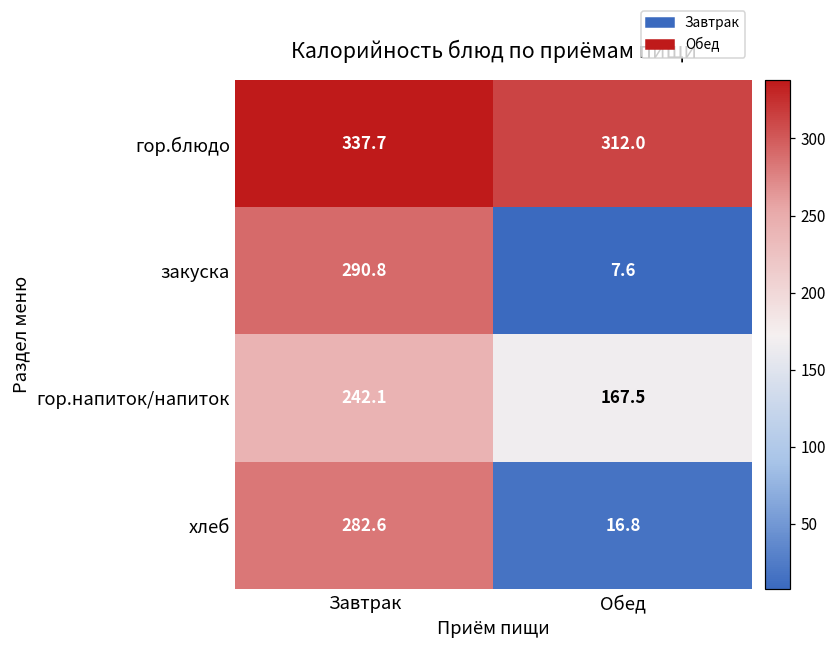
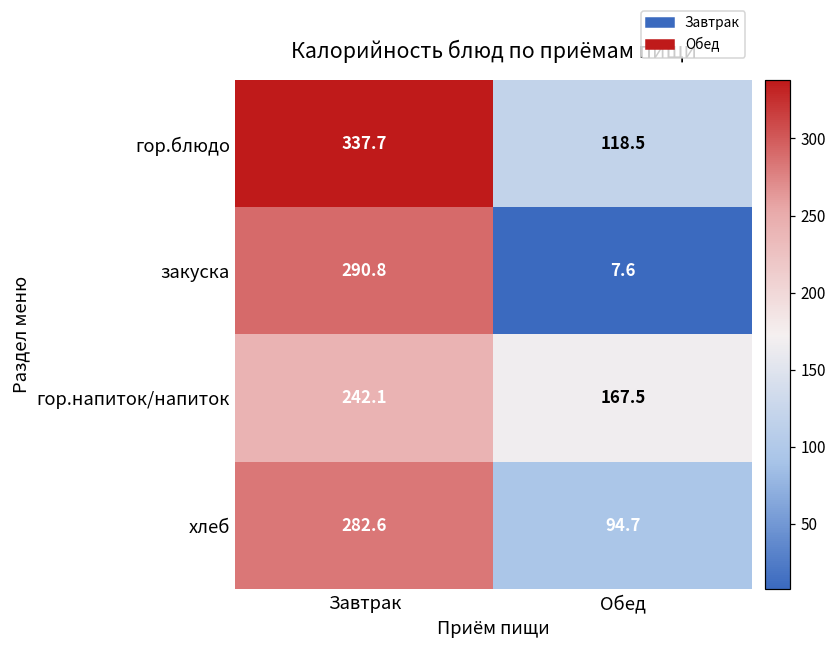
гор.блюдо, Обед: 312.0 -> 118.5
хлеб, Обед: 16.8 -> 94.7
